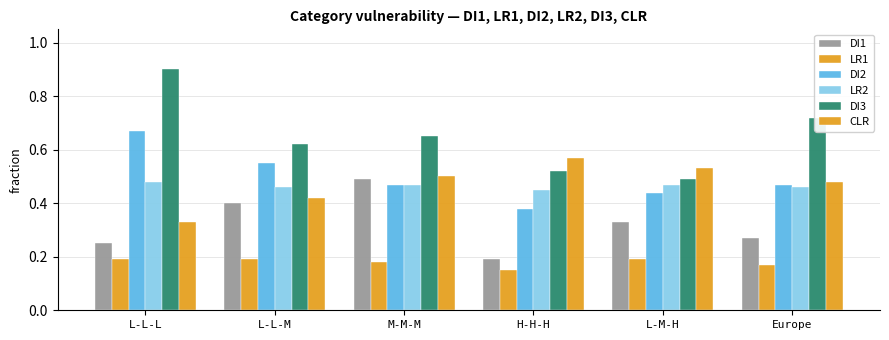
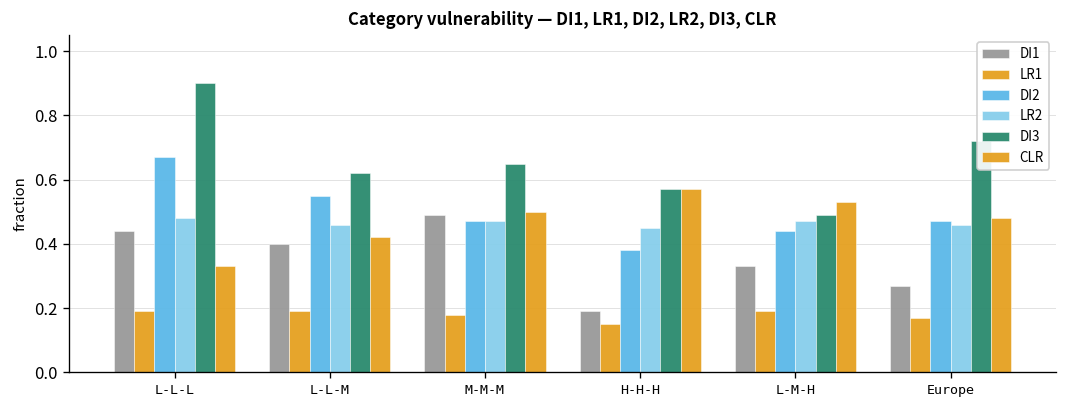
DI1, L-L-L: 0.25 -> 0.44
DI3, H-H-H: 0.52 -> 0.57
